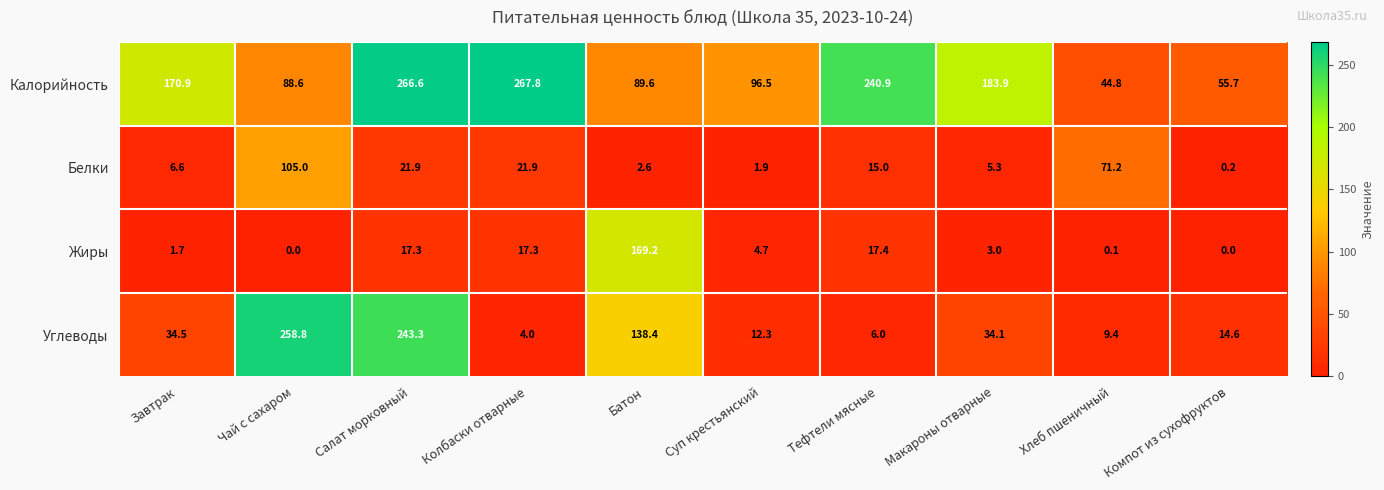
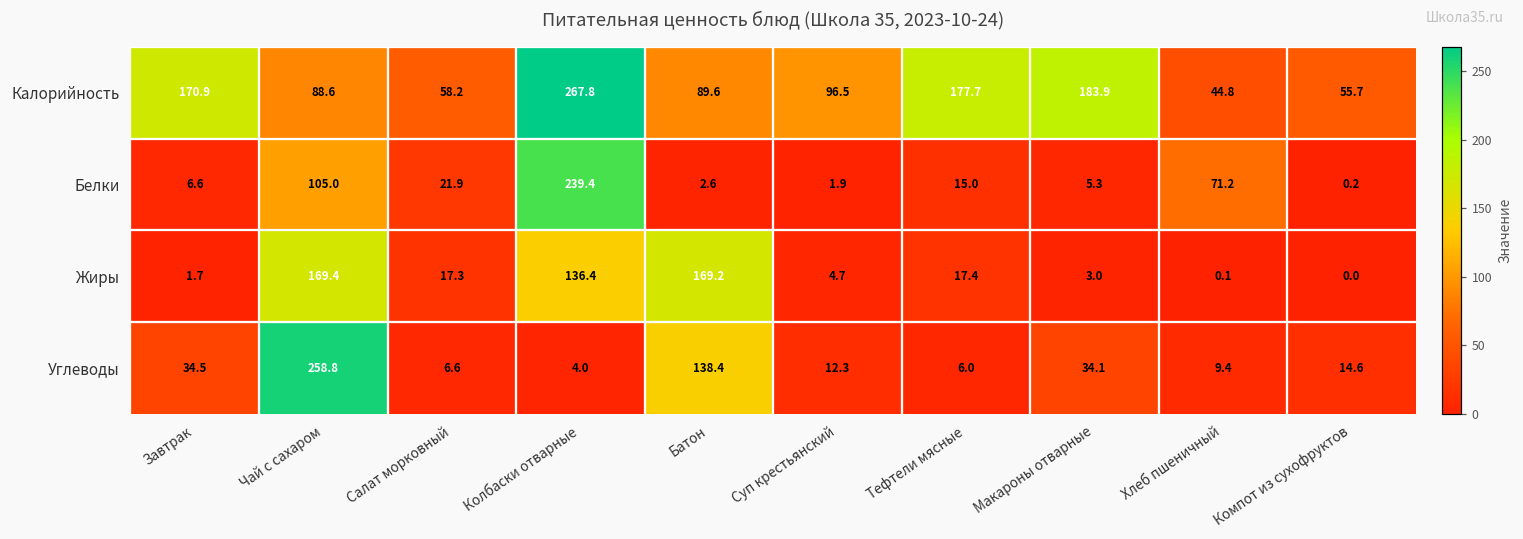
Калорийность, Салат морковный: 266.6 -> 58.2
Калорийность, Тефтели мясные: 240.9 -> 177.7
Белки, Колбаски отварные: 21.9 -> 239.4
Жиры, Чай с сахаром: 0.0 -> 169.4
Жиры, Колбаски отварные: 17.3 -> 136.4
Углеводы, Салат морковный: 243.3 -> 6.6
